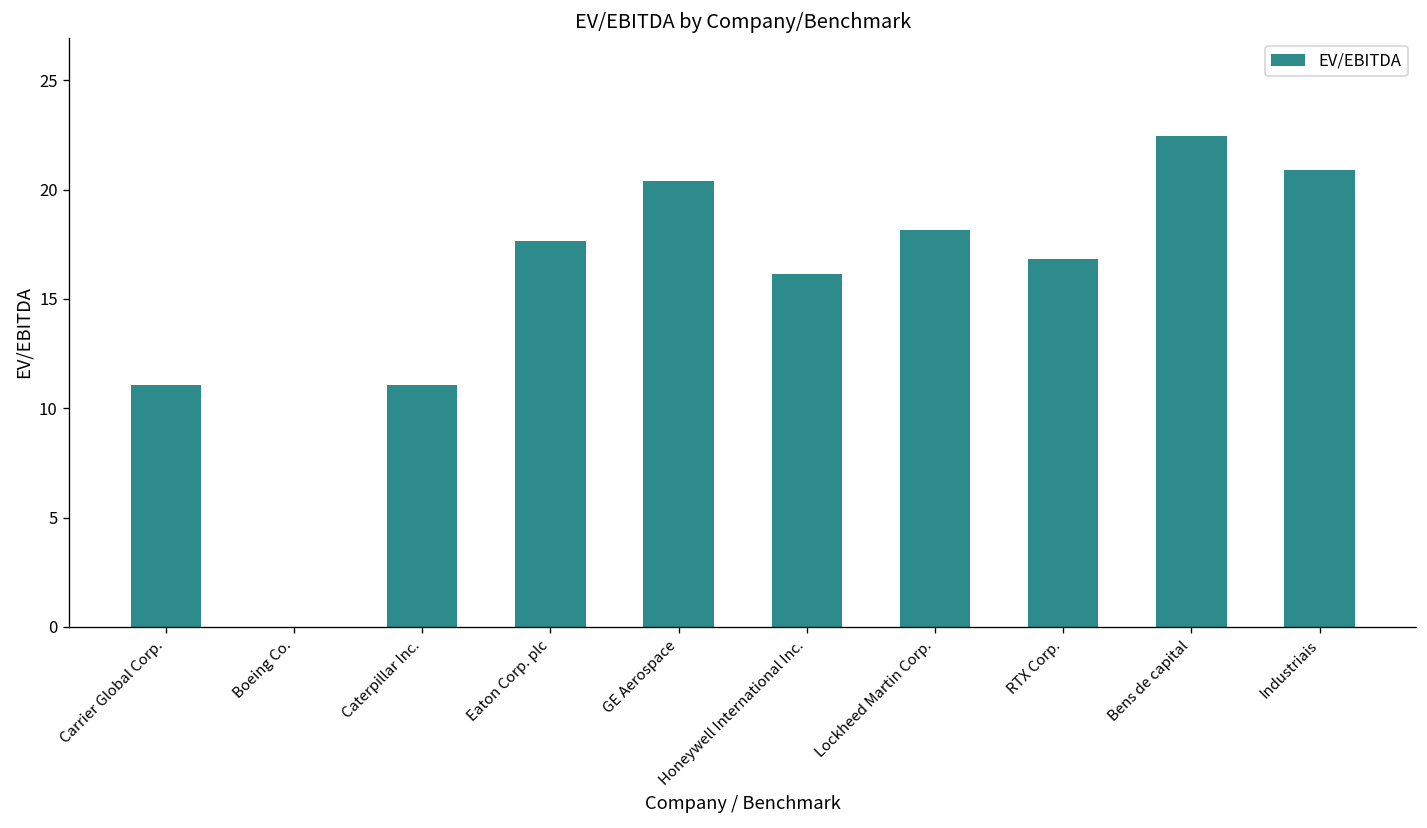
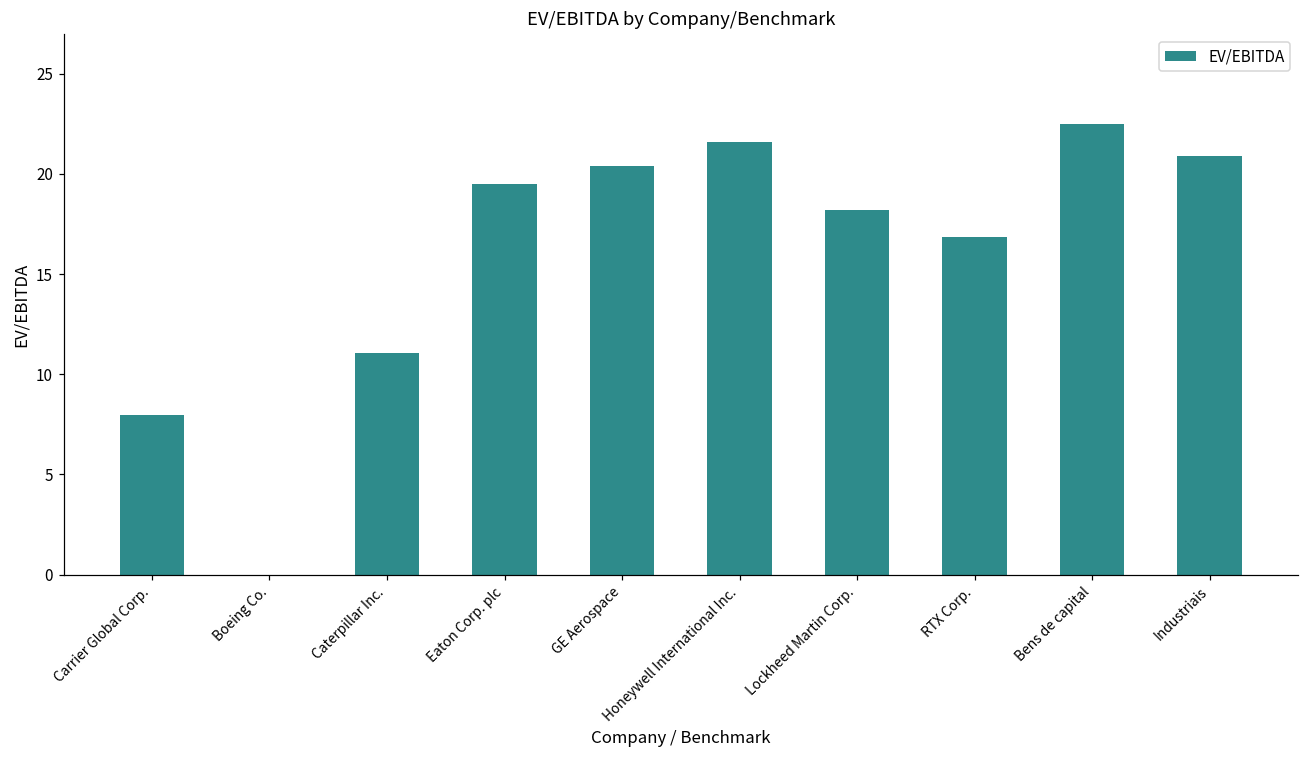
Carrier Global Corp.: 11.0 -> 8.0
Eaton Corp. plc: 17.6 -> 19.5
Honeywell International Inc.: 16.1 -> 21.6
